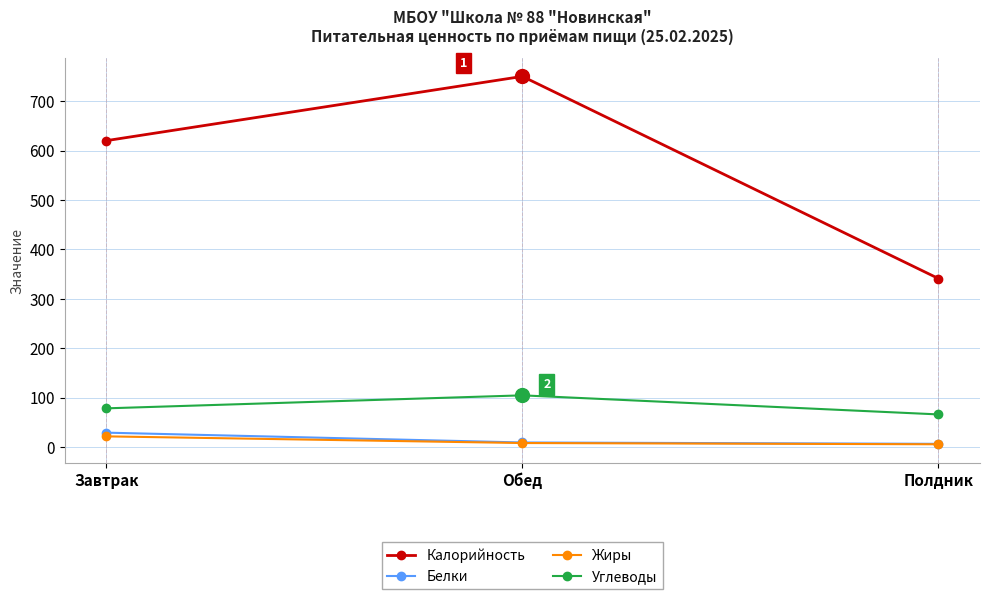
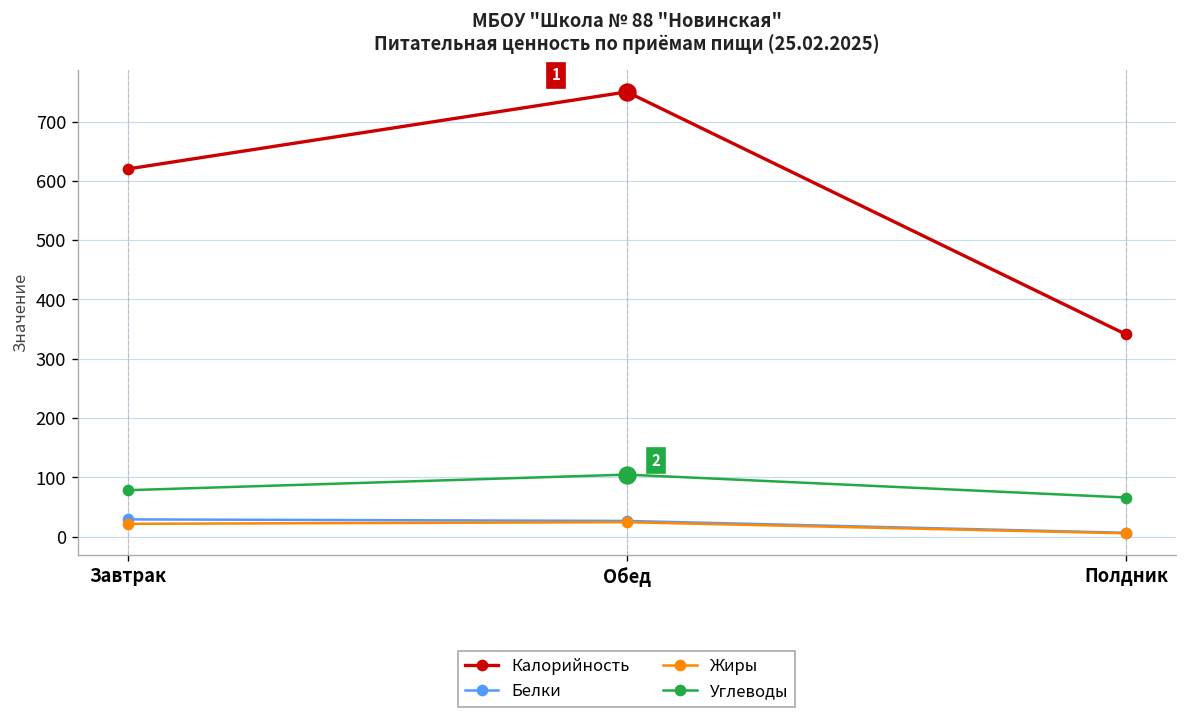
Белки, Обед: 10 -> 30
Жиры, Обед: 10 -> 20
